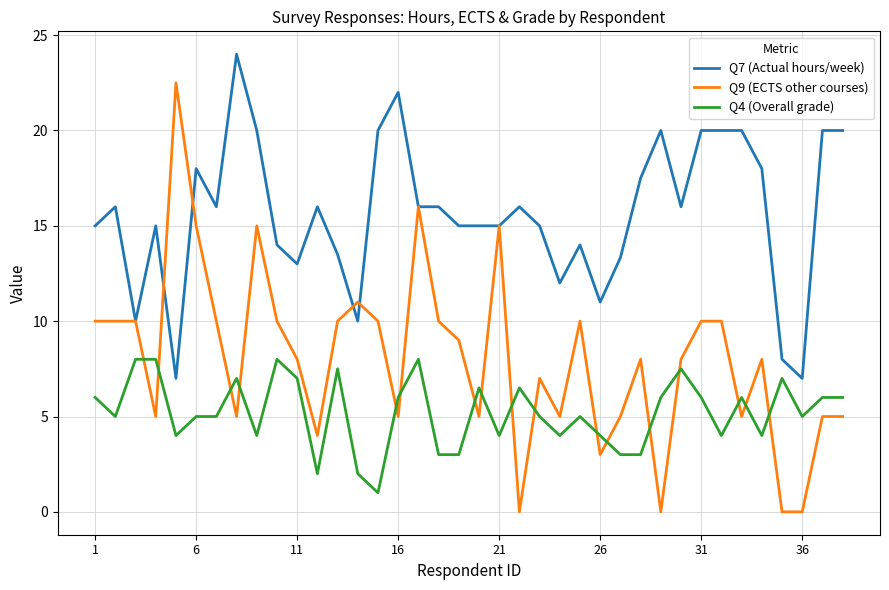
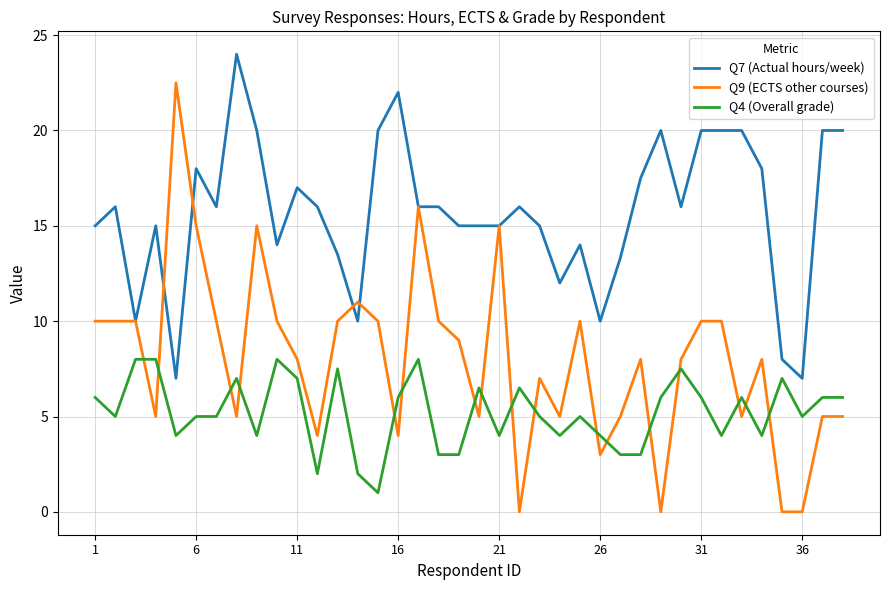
Q7 (Actual hours/week), 11: 13 -> 17
Q9 (ECTS other courses), 16: 5 -> 4
Q7 (Actual hours/week), 26: 11 -> 10
